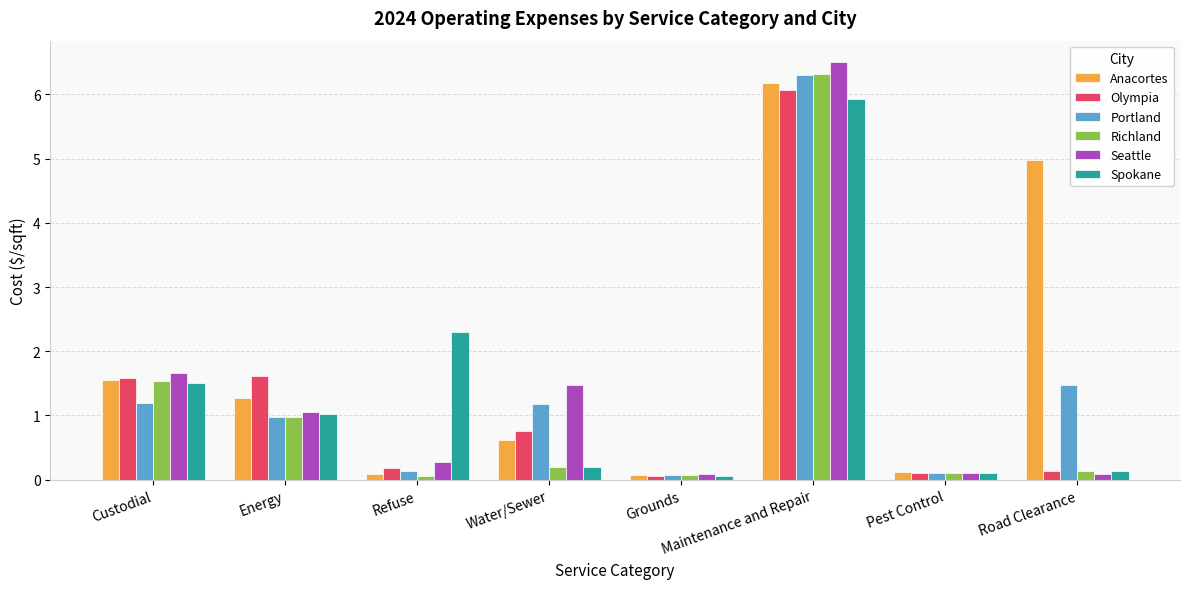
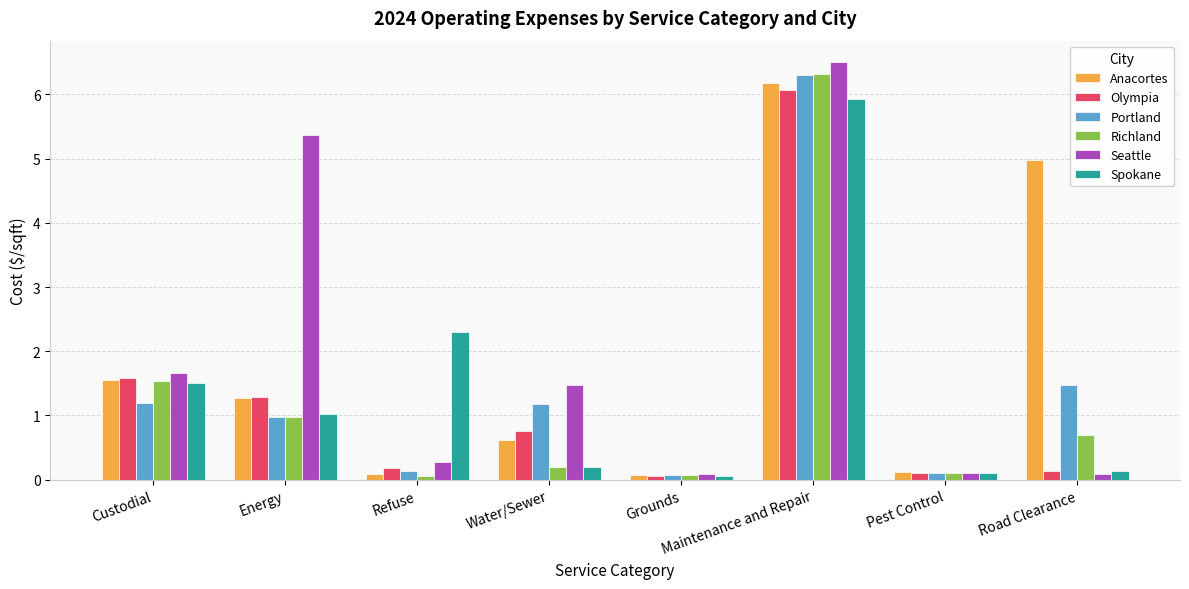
Olympia, Energy: 1.6 -> 1.3
Seattle, Energy: 1.1 -> 5.4
Richland, Road Clearance: 0.1 -> 0.7
